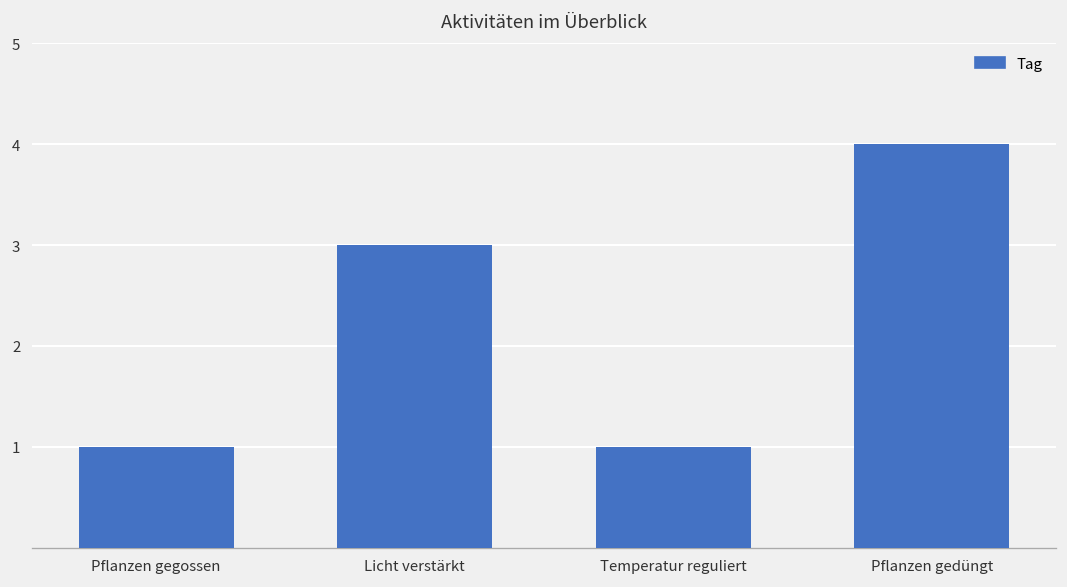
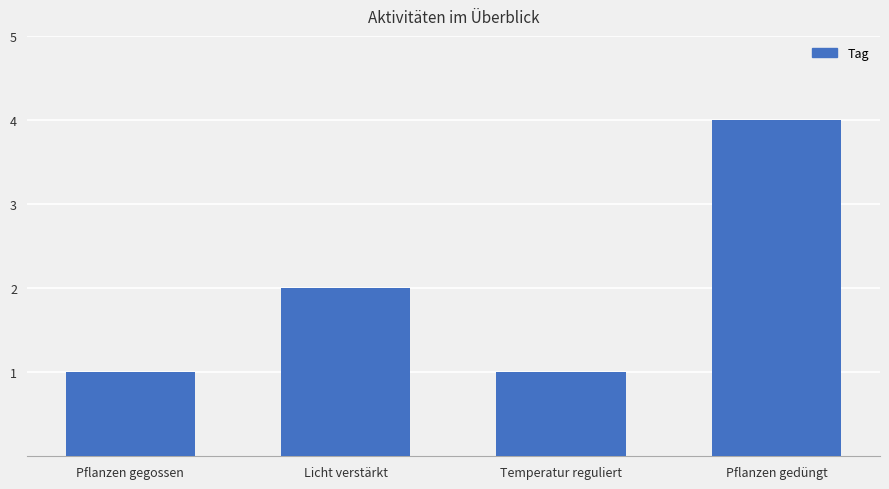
Licht verstärkt: 3 -> 2
